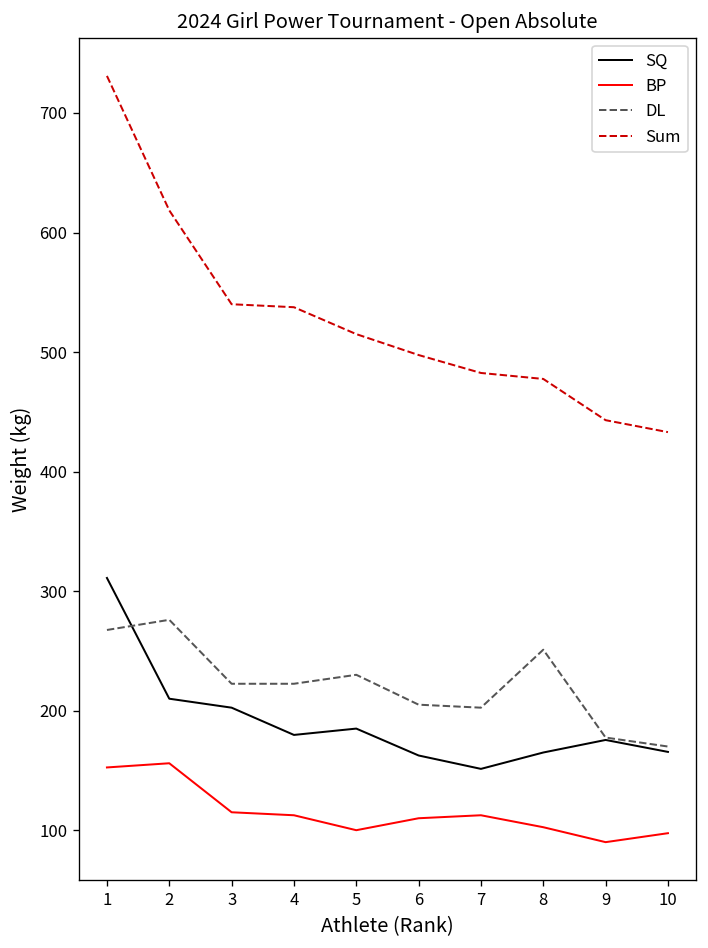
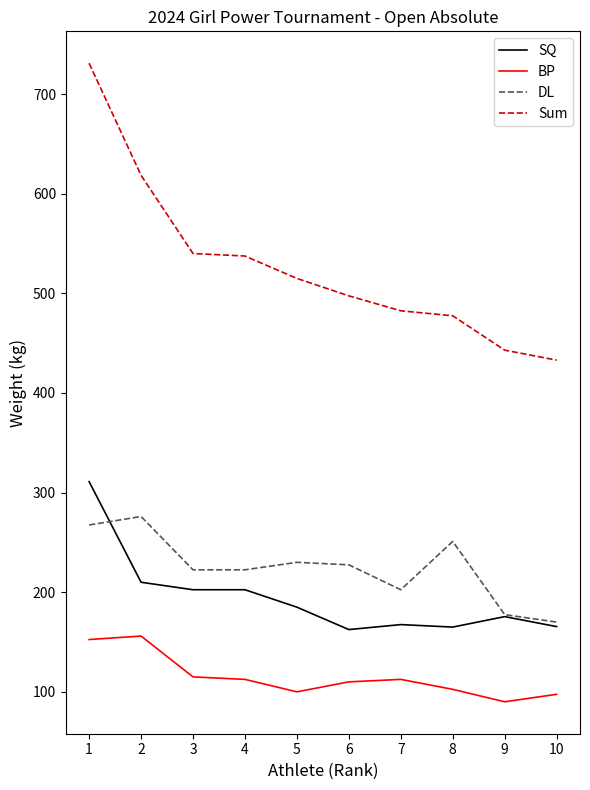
SQ, 4: 180 -> 200
DL, 6: 210 -> 230
SQ, 7: 150 -> 170
